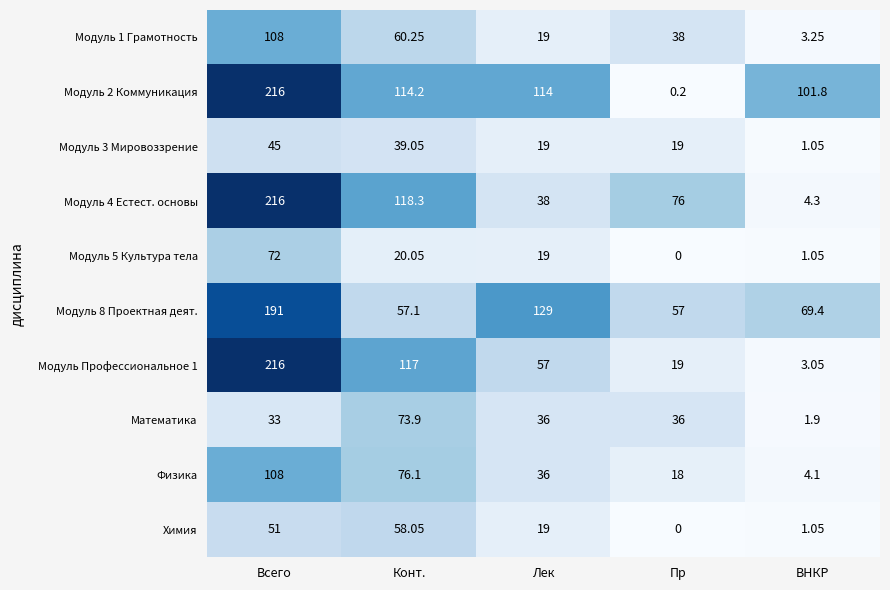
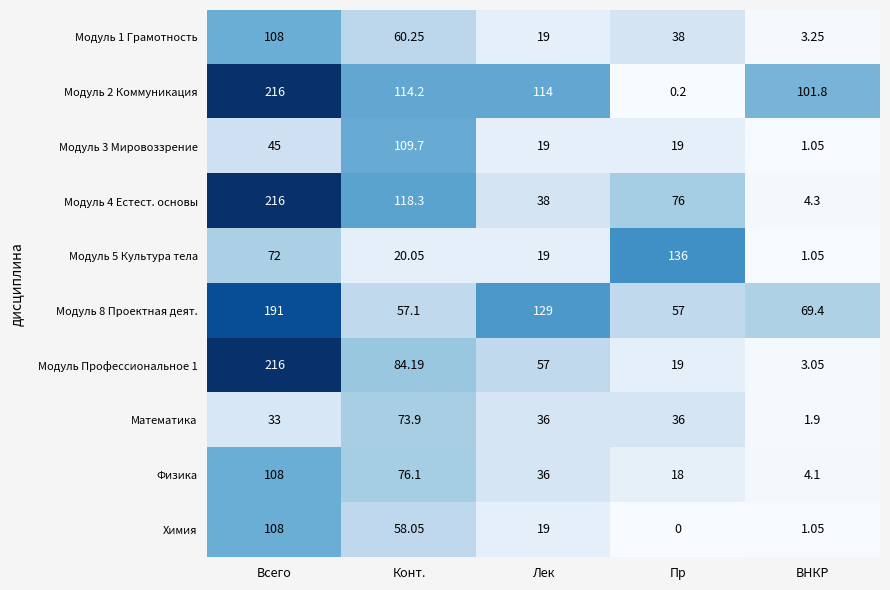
Модуль 3 Мировоззрение, Конт.: 39.05 -> 109.7
Модуль 5 Культура тела, Пр: 0 -> 136
Модуль Профессиональное 1, Конт.: 117 -> 84.19
Химия, Всего: 51 -> 108
